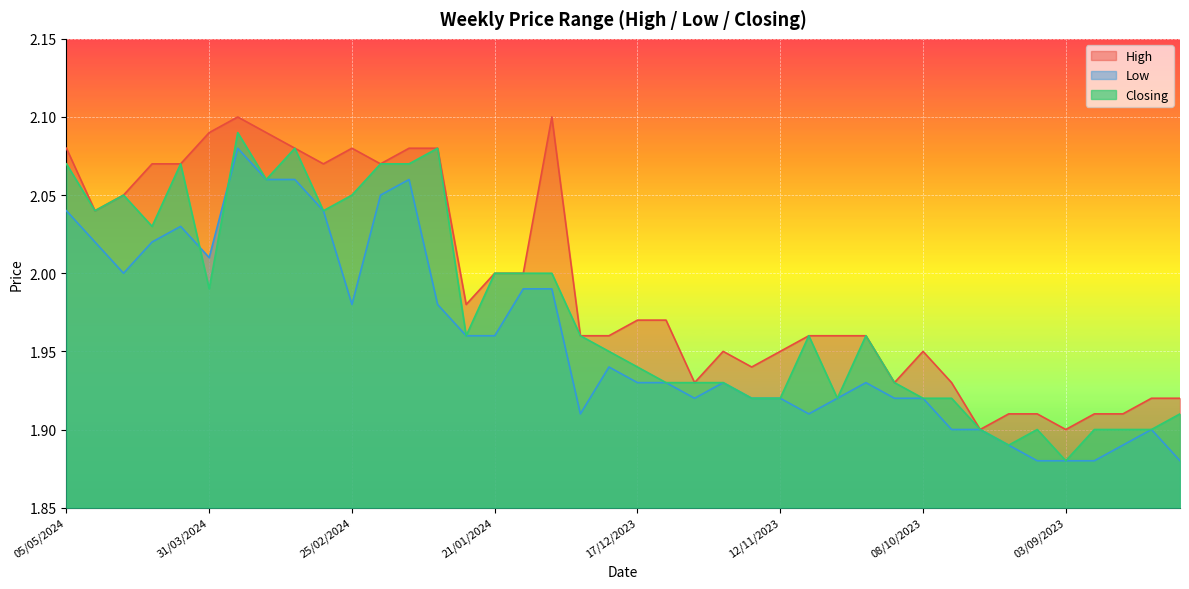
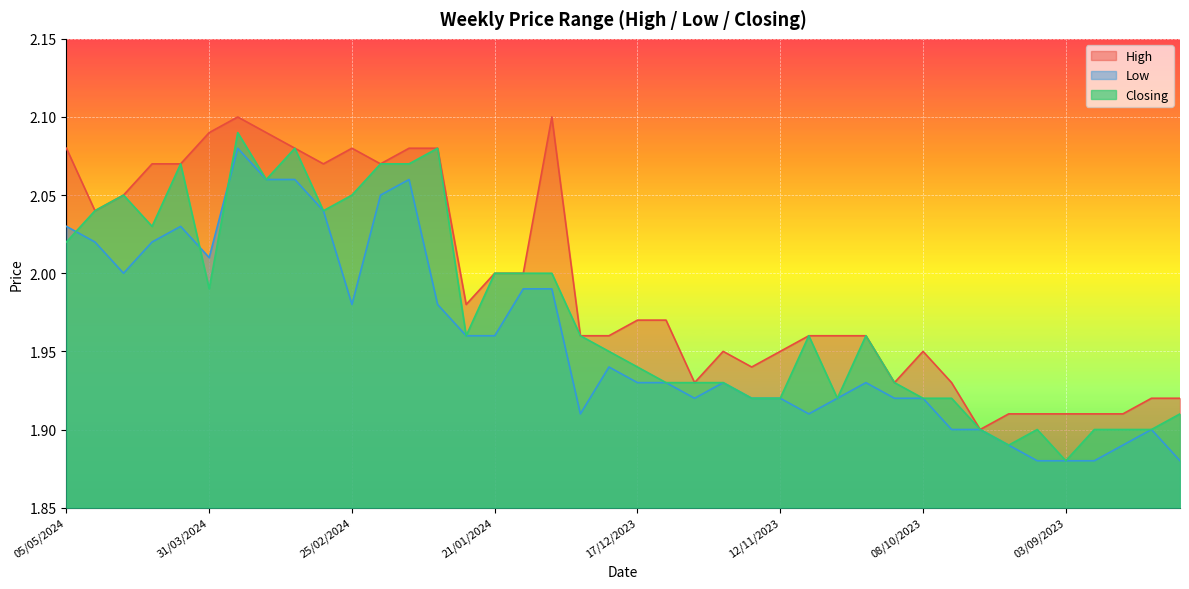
Low, 05/05/2024: 2.04 -> 2.03
Closing, 05/05/2024: 2.07 -> 2.02
High, 03/09/2023: 1.90 -> 1.91
